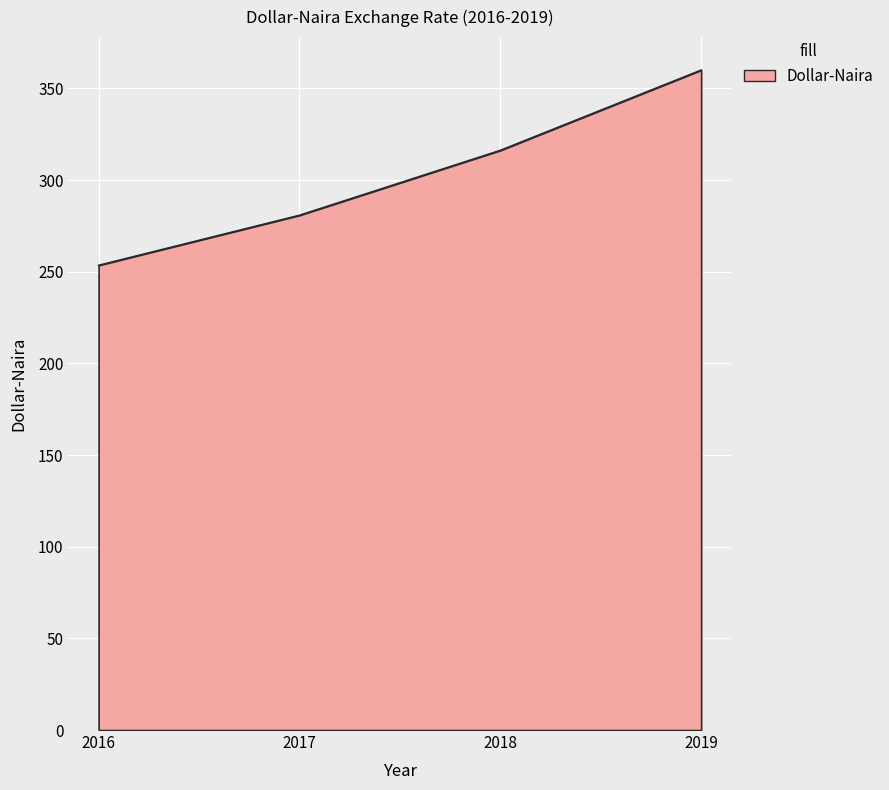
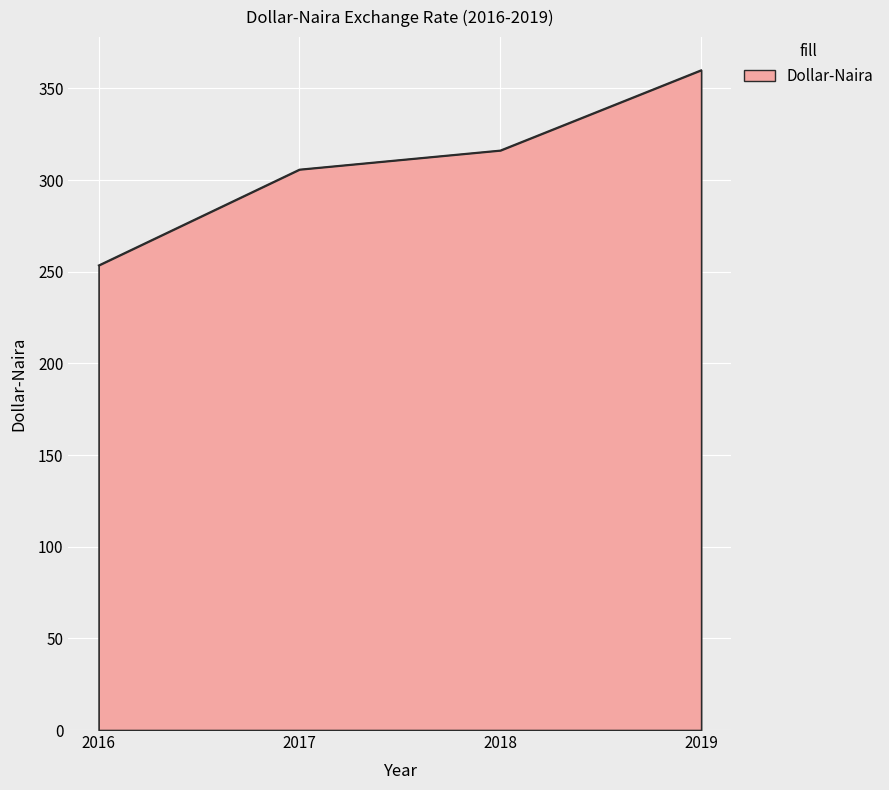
2017: 281 -> 306
